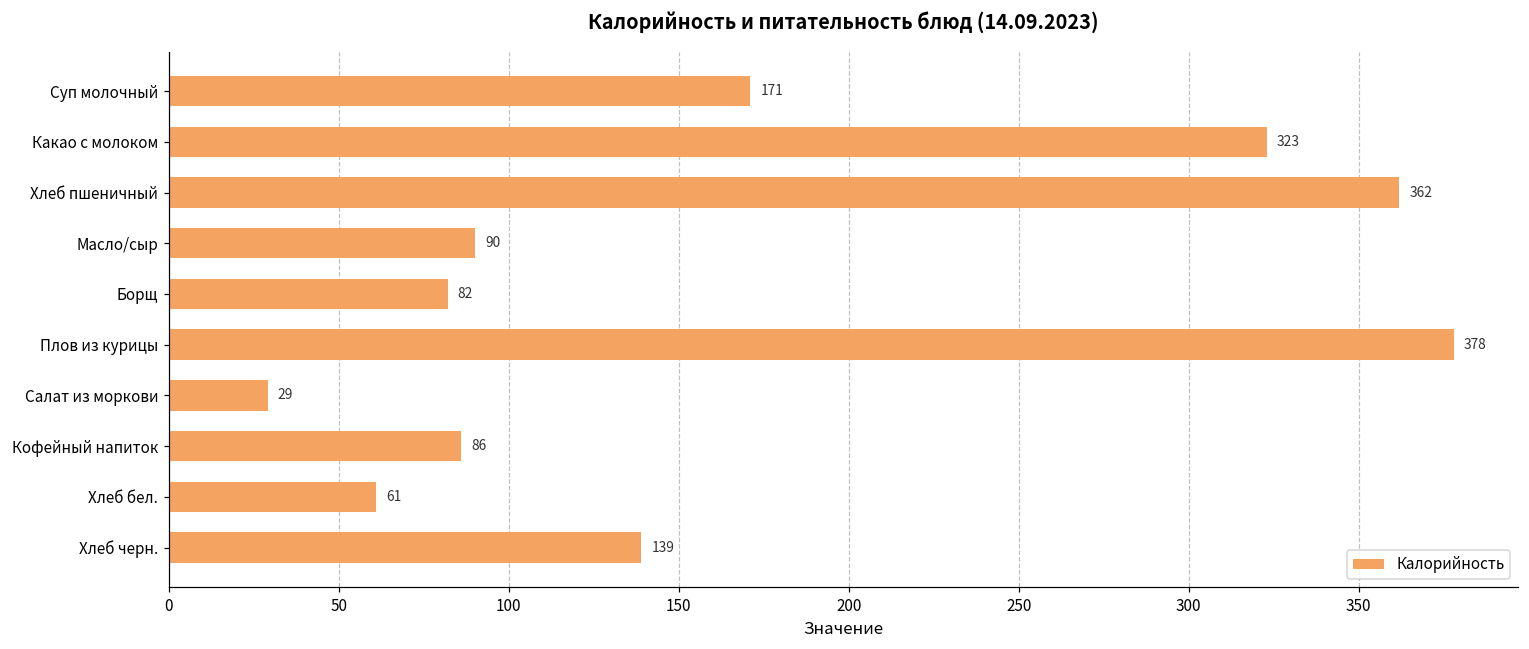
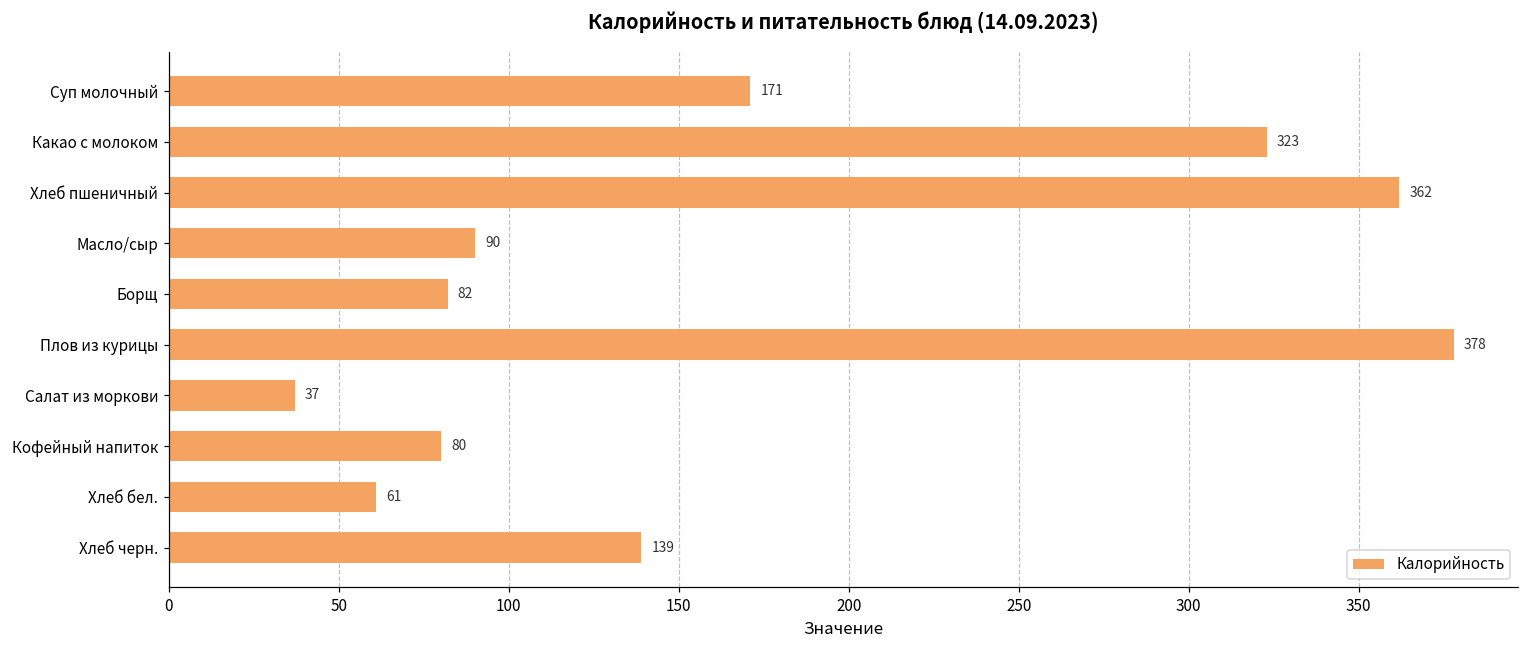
Салат из моркови: 29 -> 37
Кофейный напиток: 86 -> 80
